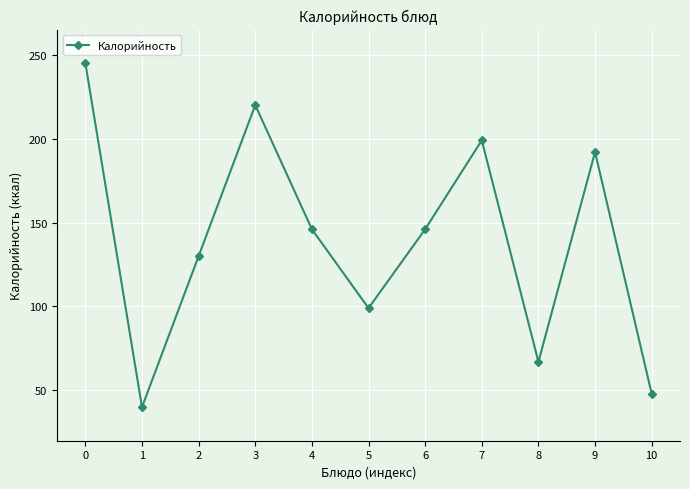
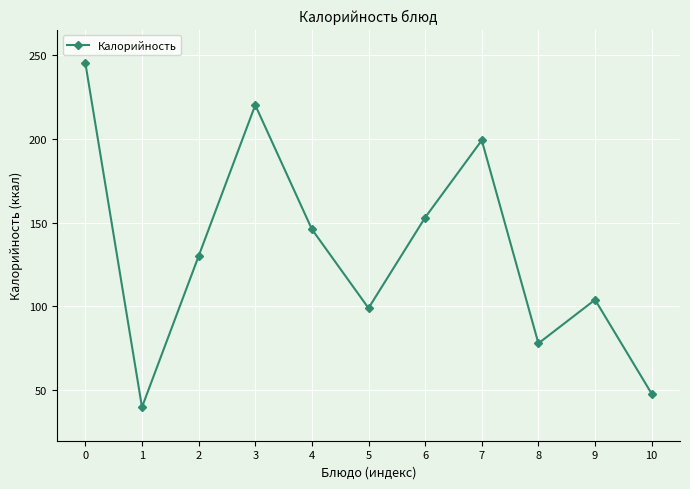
6: 146 -> 153
8: 67 -> 78
9: 192 -> 104
